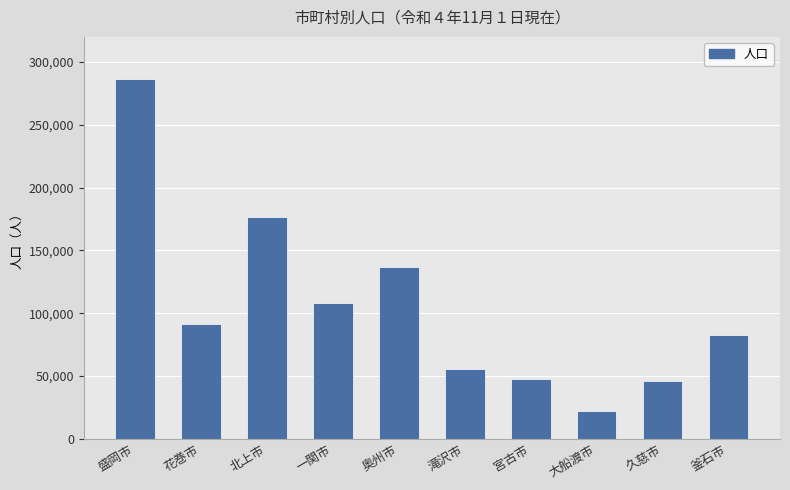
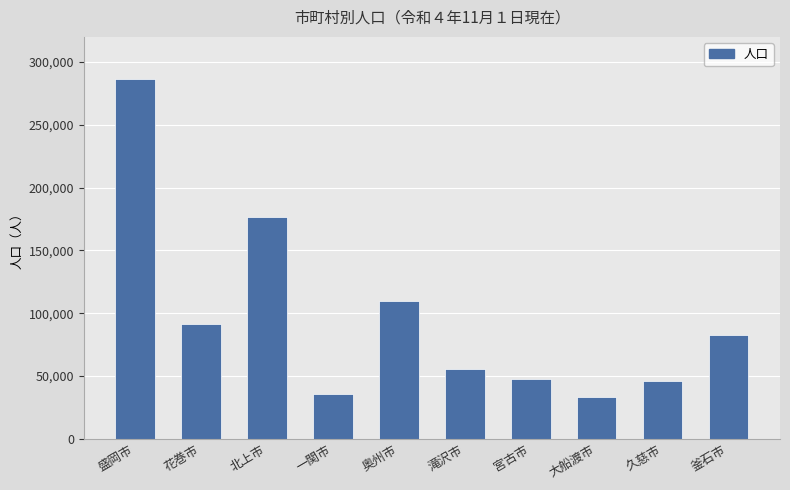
一関市: 108,000 -> 36,000
奥州市: 137,000 -> 110,000
大船渡市: 22,000 -> 33,000
